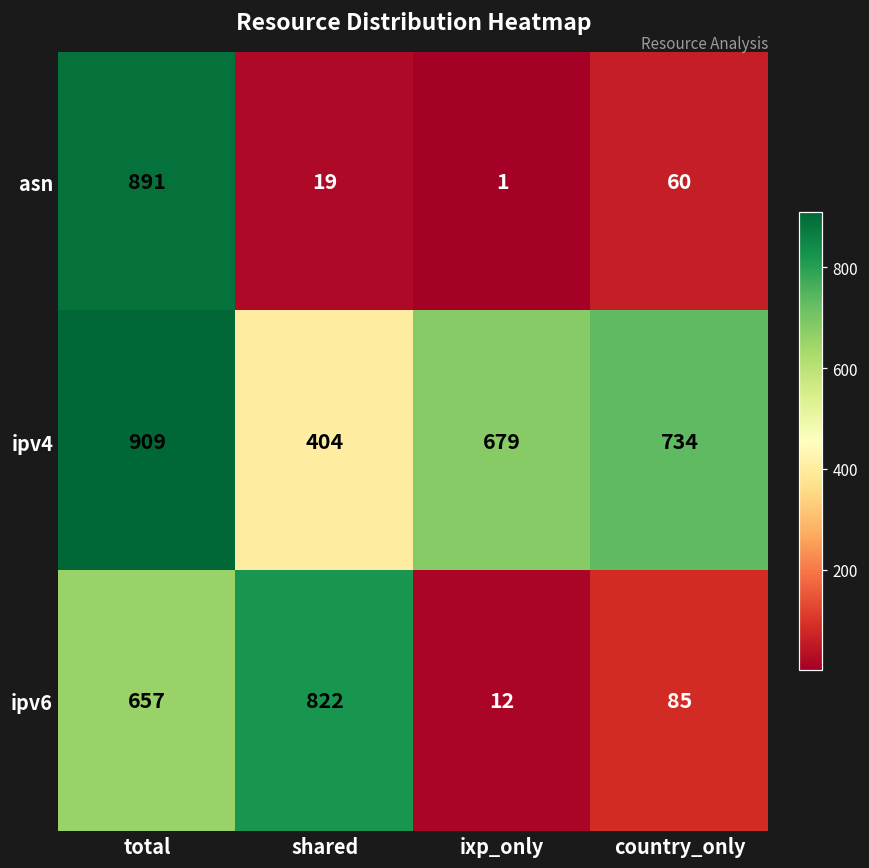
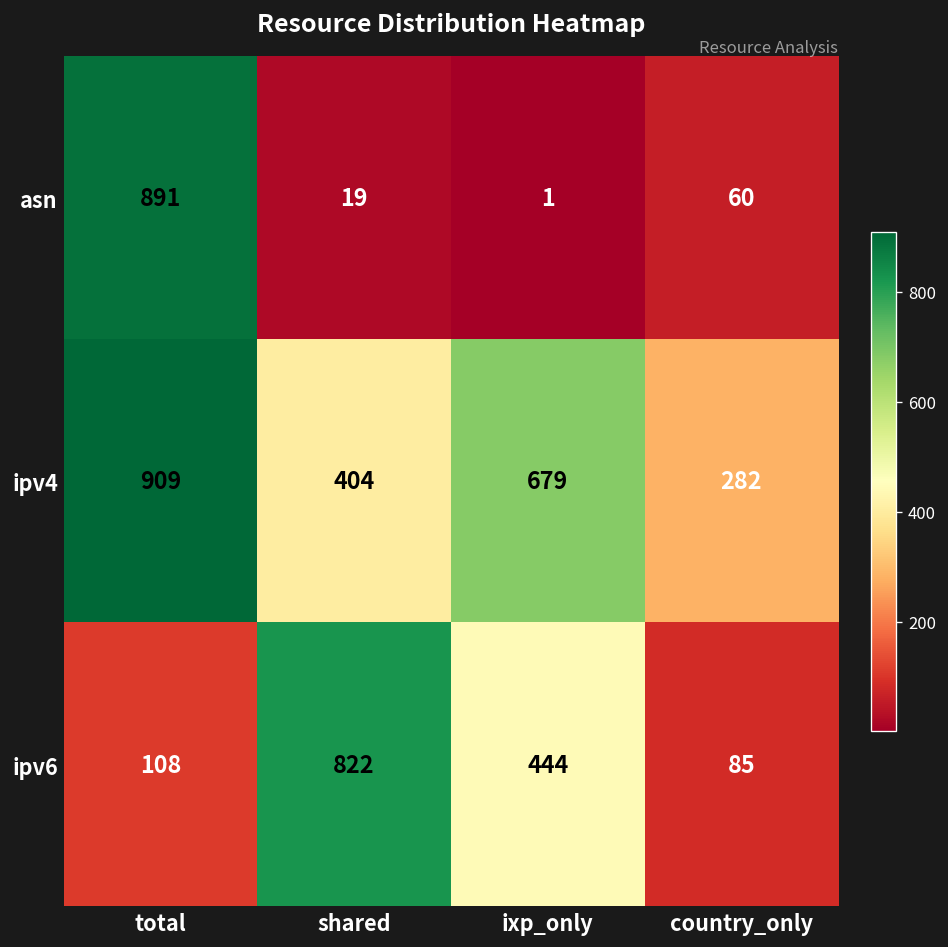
ipv4, country_only: 734 -> 282
ipv6, total: 657 -> 108
ipv6, ixp_only: 12 -> 444
